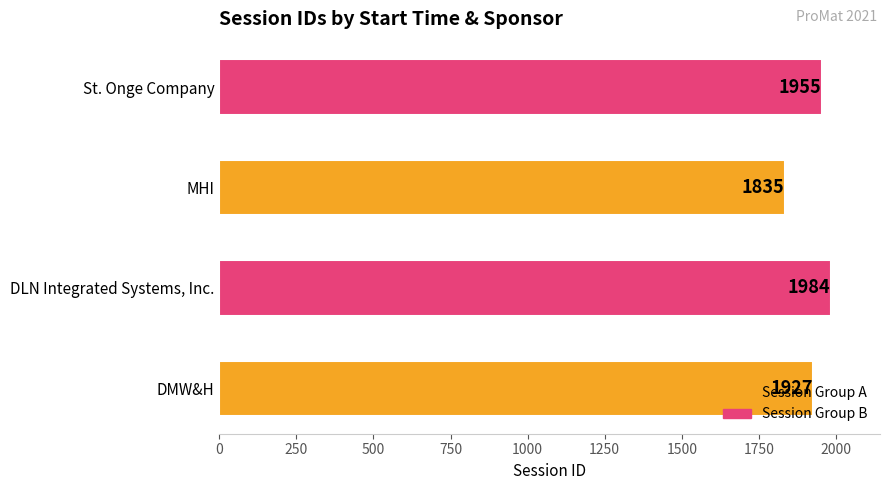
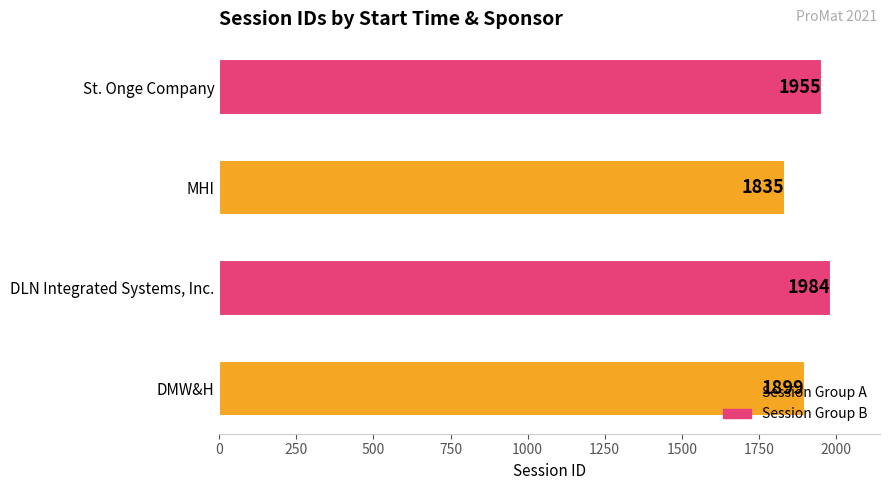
DMW&H: 1927 -> 1899
